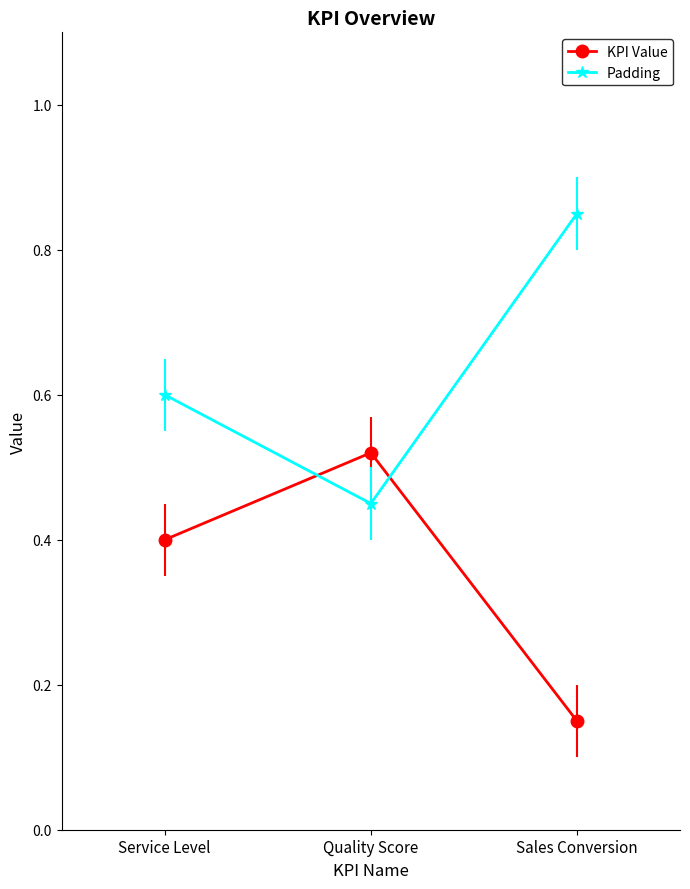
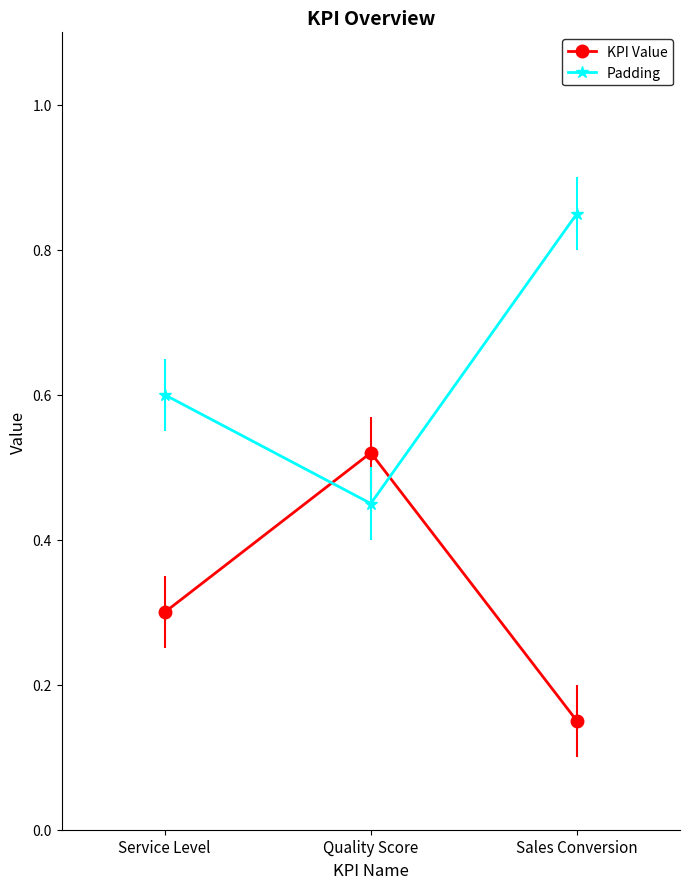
KPI Value, Service Level: 0.4 -> 0.3
